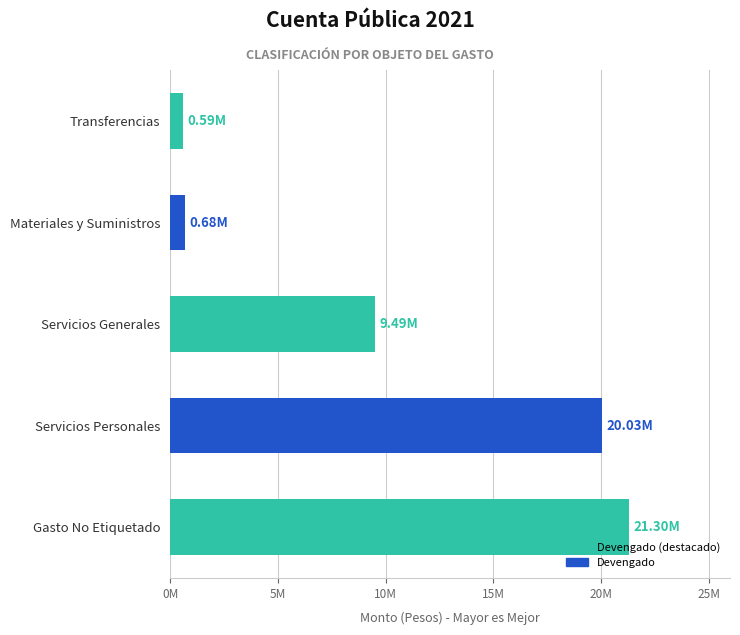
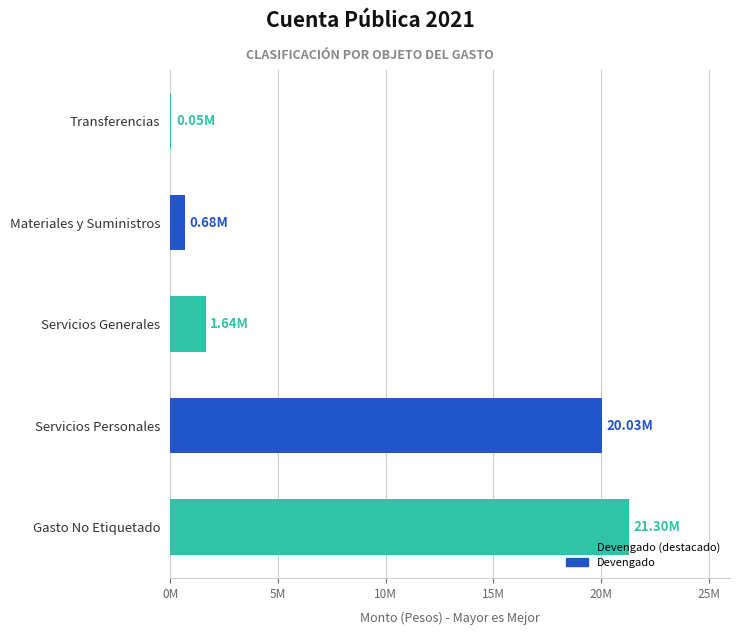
Transferencias: 0.59M -> 0.05M
Servicios Generales: 9.49M -> 1.64M
